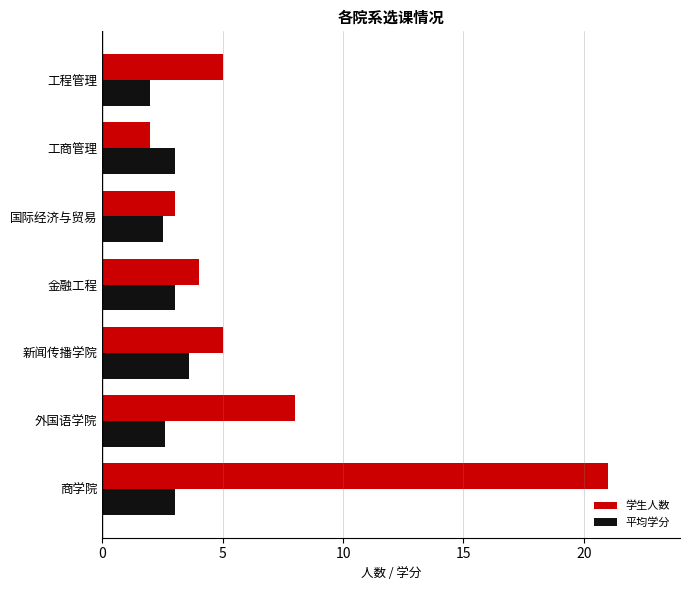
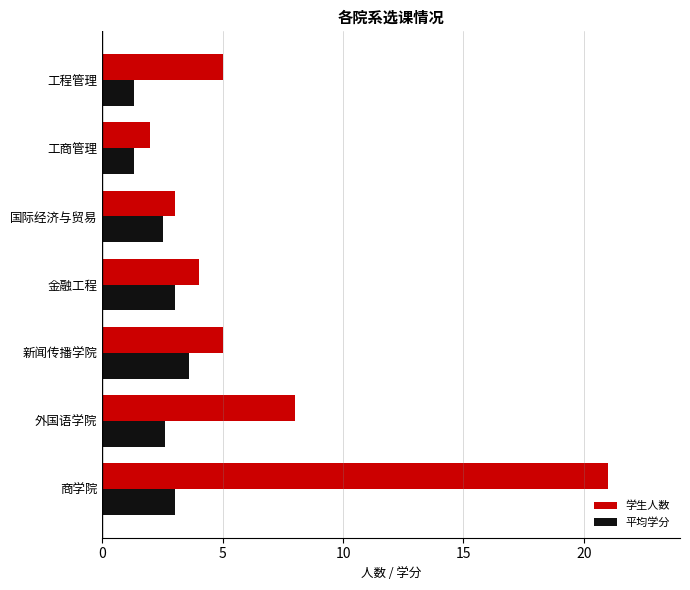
平均学分, 工程管理: 2.0 -> 1.3
平均学分, 工商管理: 3.0 -> 1.3
